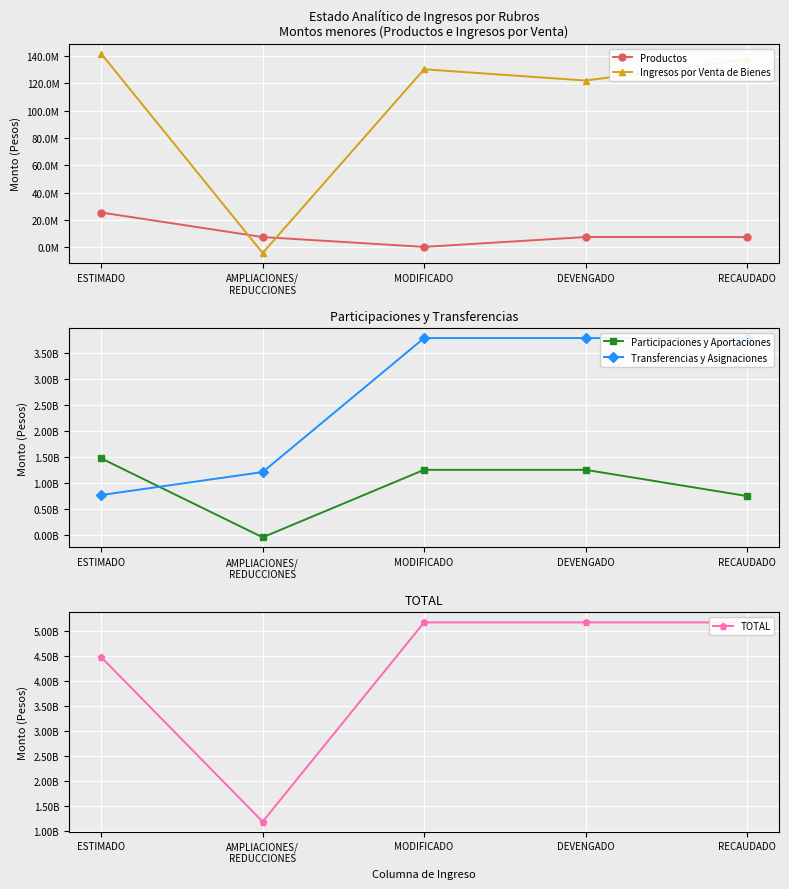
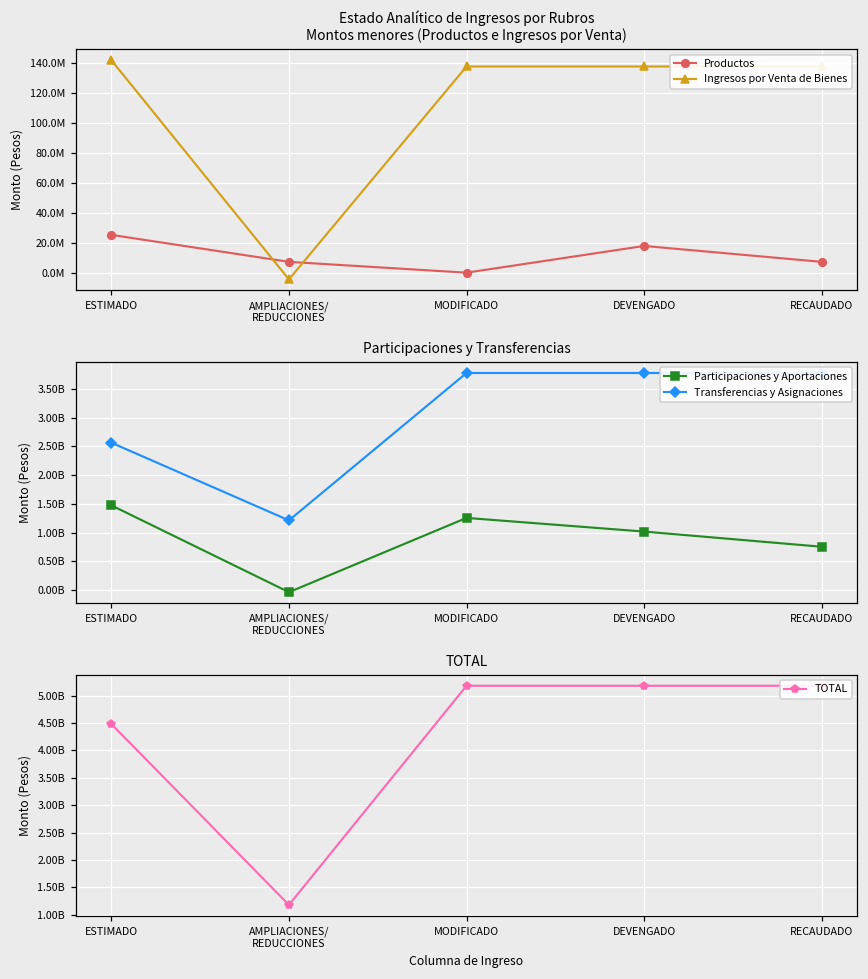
Estado Analítico de Ingresos por Rubros Montos menores (Productos e Ingresos por Venta), Ingresos por Venta de Bienes, MODIFICADO: 130000000 -> 137000000
Estado Analítico de Ingresos por Rubros Montos menores (Productos e Ingresos por Venta), Productos, DEVENGADO: 8000000 -> 18000000
Estado Analítico de Ingresos por Rubros Montos menores (Productos e Ingresos por Venta), Ingresos por Venta de Bienes, DEVENGADO: 122000000 -> 137000000
Participaciones y Transferencias, Transferencias y Asignaciones, ESTIMADO: 800000000 -> 2600000000
Participaciones y Transferencias, Participaciones y Aportaciones, DEVENGADO: 1300000000 -> 1000000000
